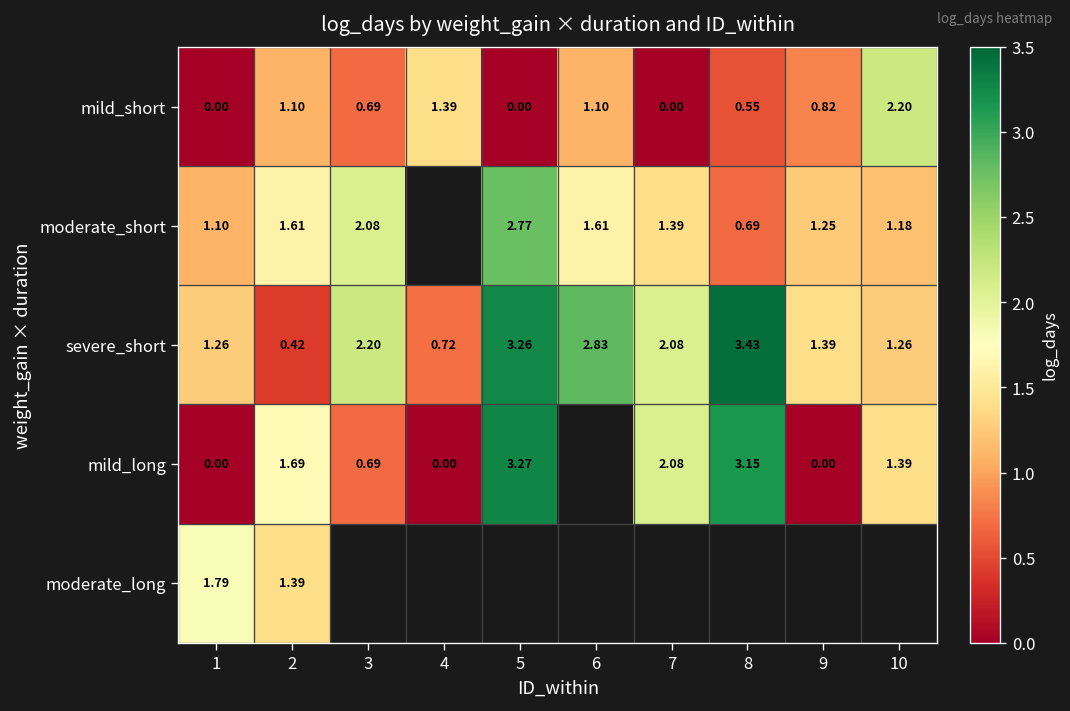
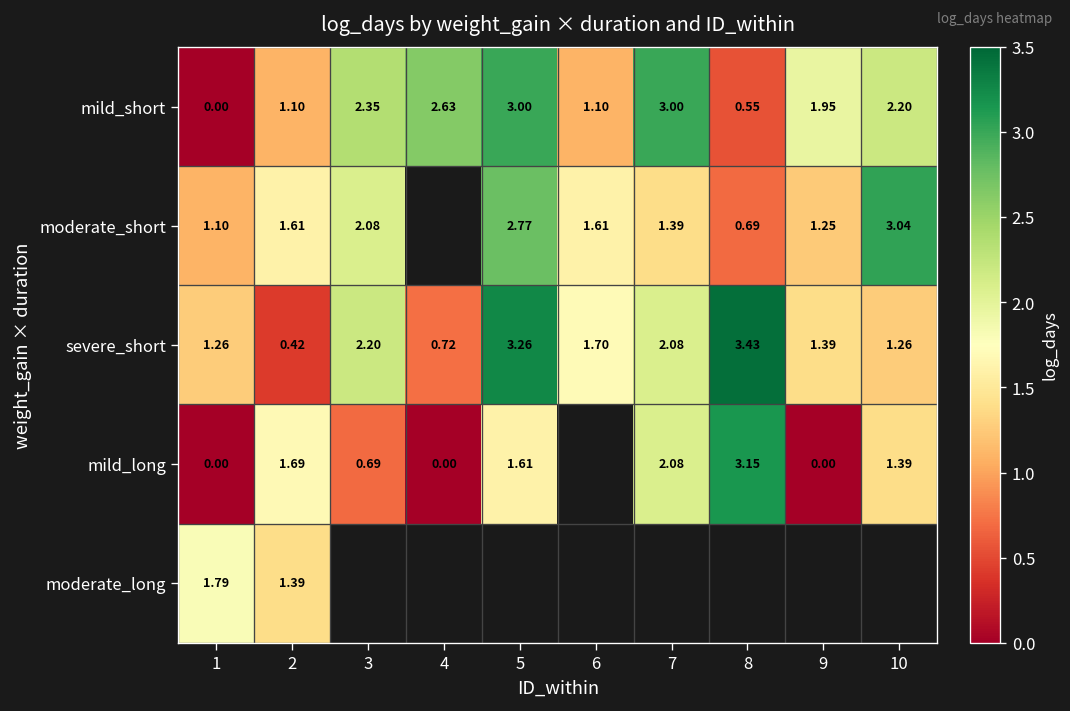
mild_short, 3: 0.69 -> 2.35
mild_short, 4: 1.39 -> 2.63
mild_short, 5: 0.00 -> 3.00
mild_short, 7: 0.00 -> 3.00
mild_short, 9: 0.82 -> 1.95
moderate_short, 10: 1.18 -> 3.04
severe_short, 6: 2.83 -> 1.70
mild_long, 5: 3.27 -> 1.61
